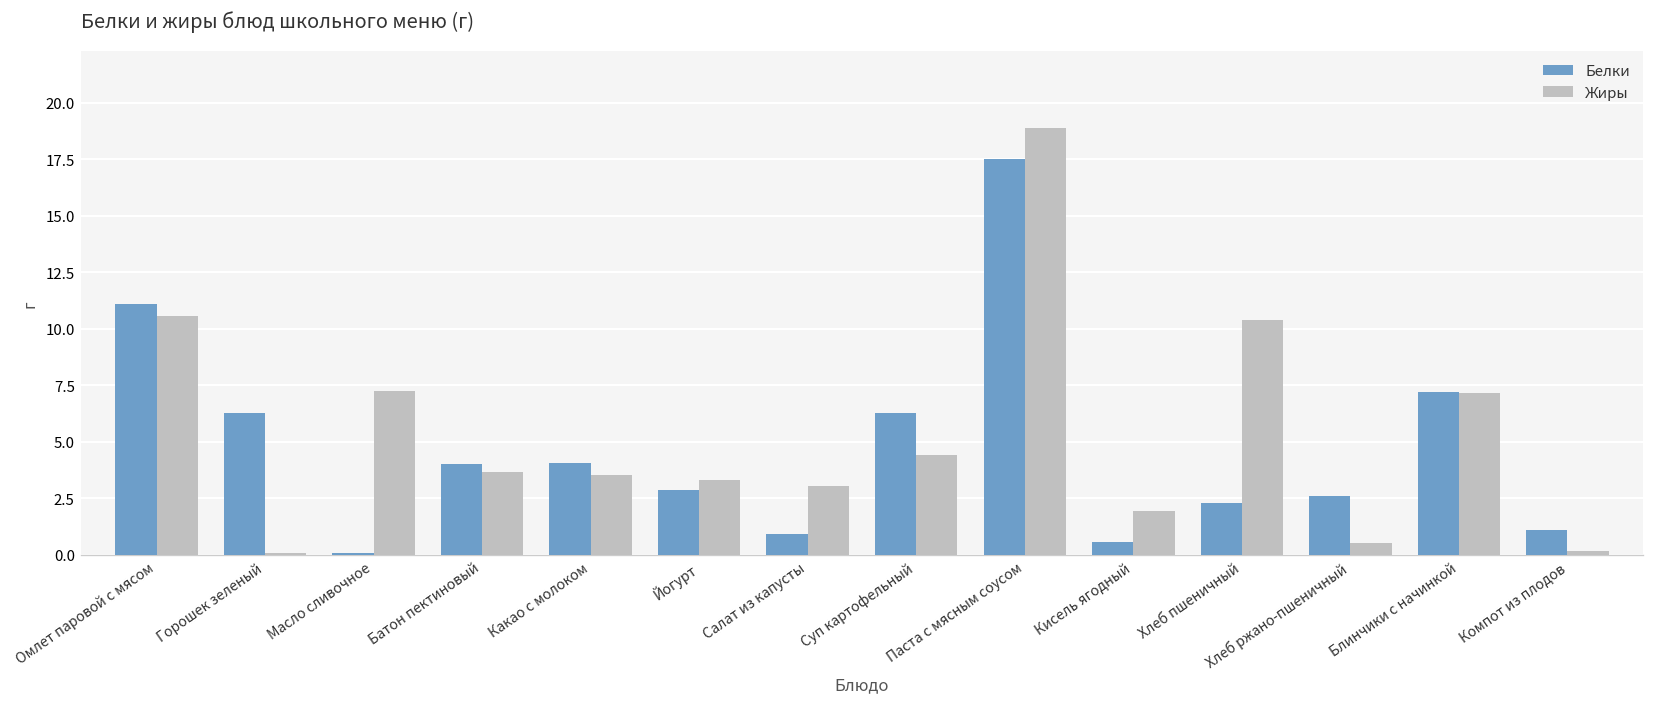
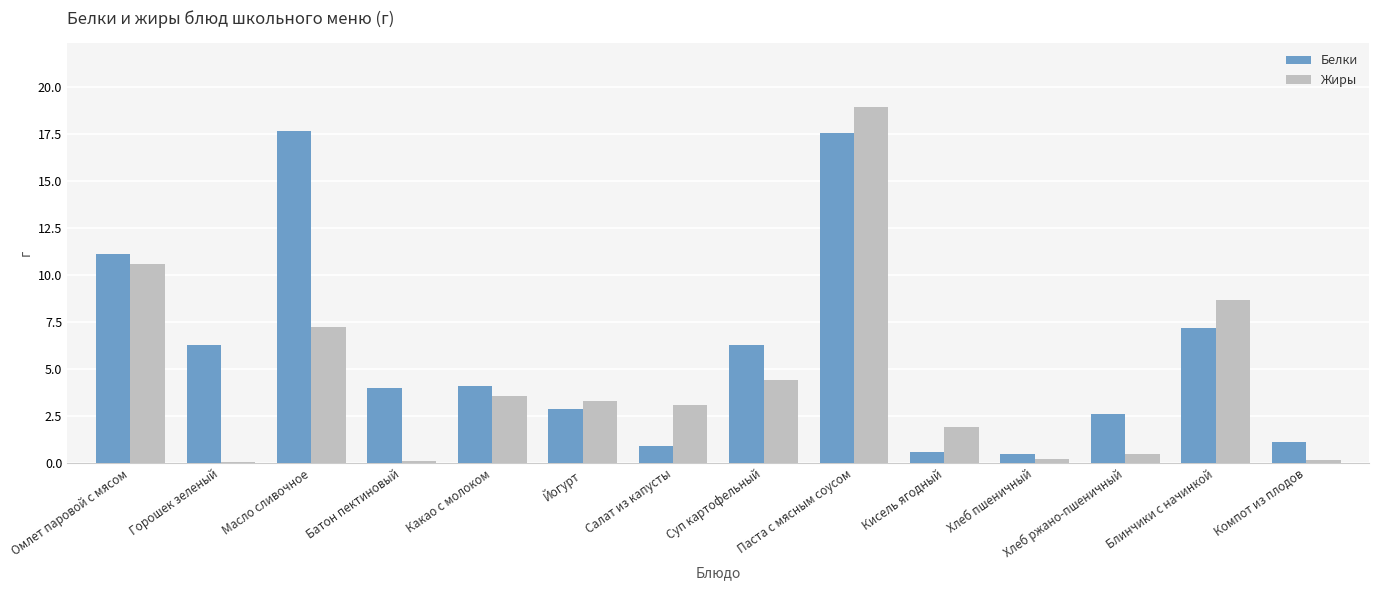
Белки, Масло сливочное: 0.1 -> 17.7
Жиры, Батон пектиновый: 3.7 -> 0.1
Белки, Хлеб пшеничный: 2.3 -> 0.5
Жиры, Хлеб пшеничный: 10.4 -> 0.2
Жиры, Блинчики с начинкой: 7.1 -> 8.6
